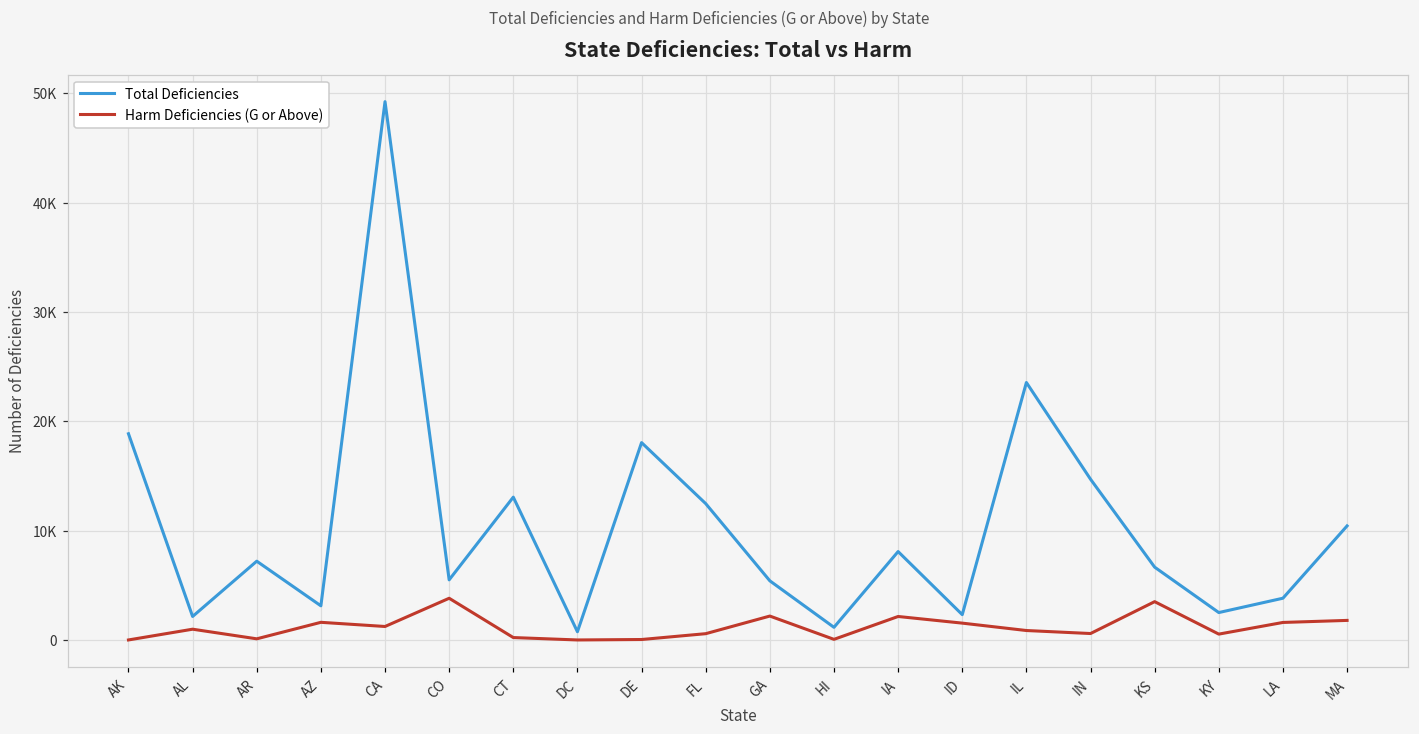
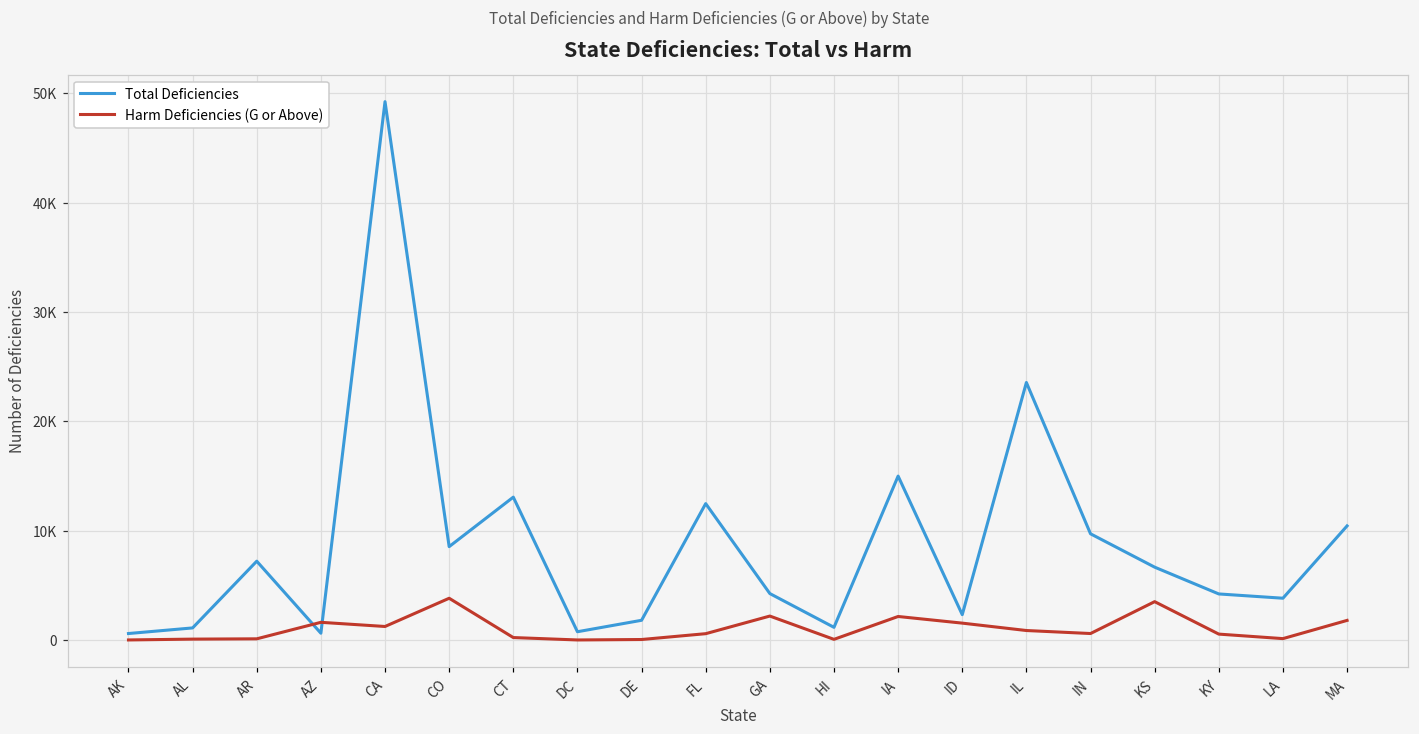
Total Deficiencies, AK: 19000 -> 1000
Total Deficiencies, AL: 2000 -> 1000
Harm Deficiencies (G or Above), AL: 1000 -> 0
Total Deficiencies, AZ: 3000 -> 1000
Total Deficiencies, CO: 6000 -> 9000
Total Deficiencies, DE: 18000 -> 2000
Total Deficiencies, GA: 5000 -> 4000
Total Deficiencies, IA: 8000 -> 15000
Total Deficiencies, IN: 15000 -> 10000
Total Deficiencies, KY: 3000 -> 4000
Harm Deficiencies (G or Above), LA: 2000 -> 0
